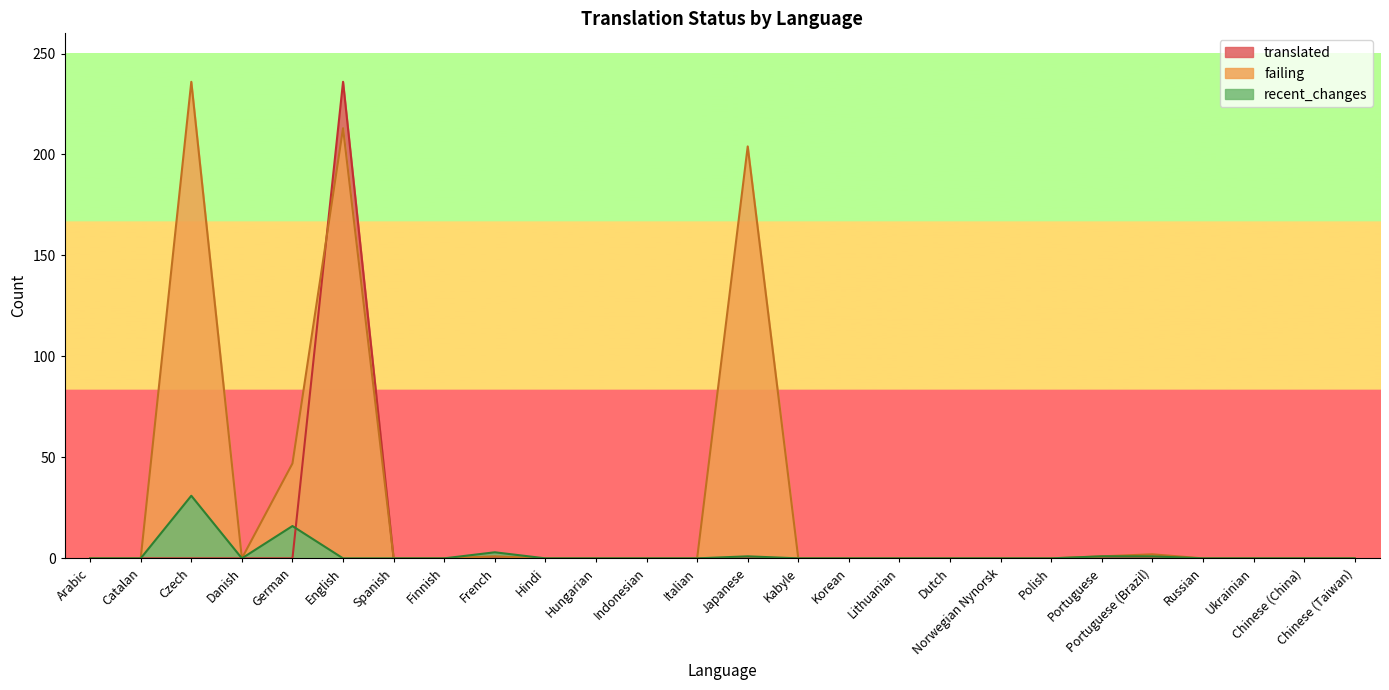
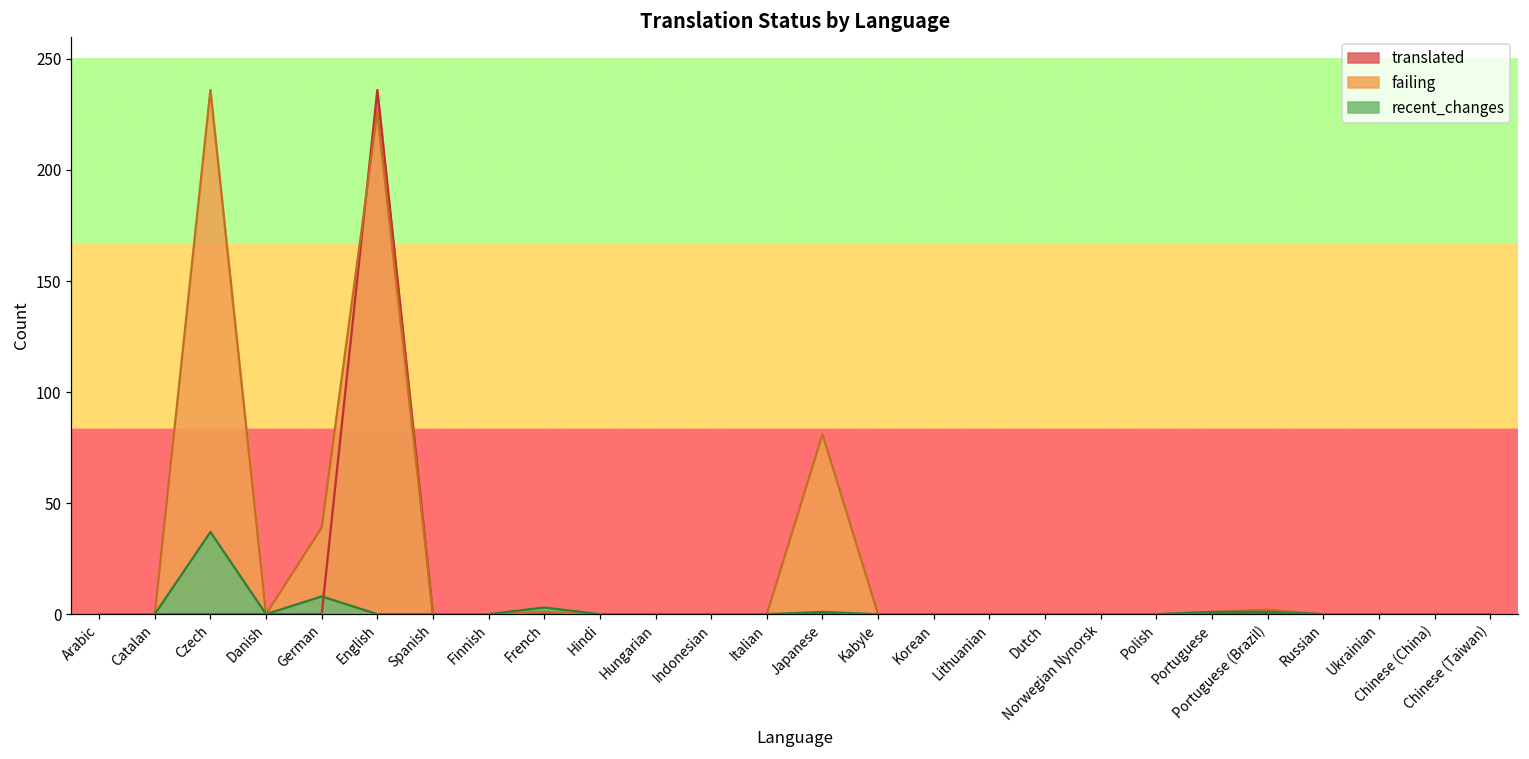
recent_changes, Czech: 31 -> 37
failing, German: 47 -> 39
recent_changes, German: 16 -> 8
failing, English: 213 -> 226
failing, Japanese: 204 -> 81
